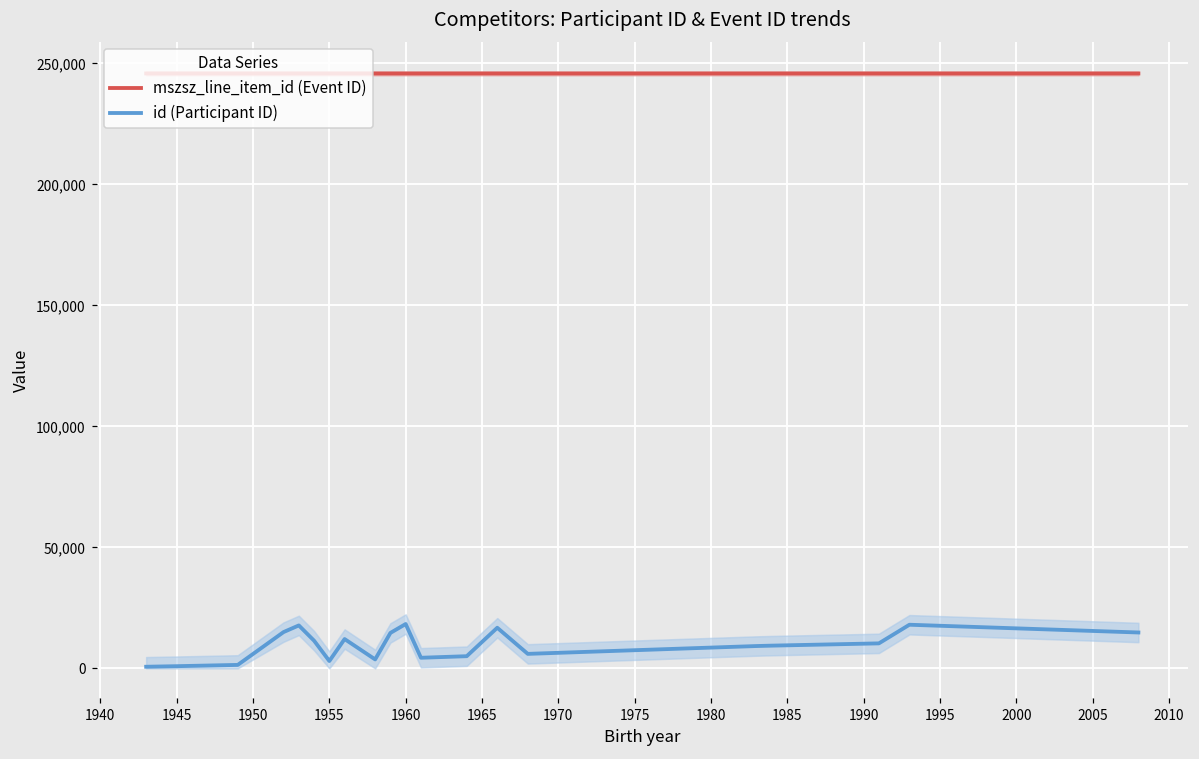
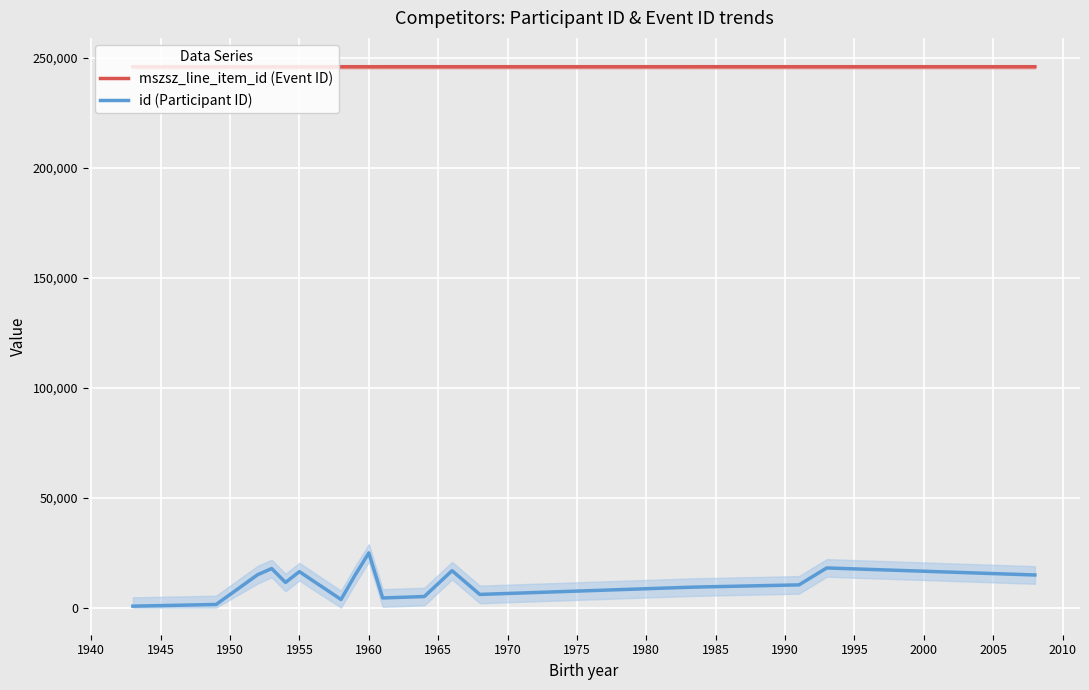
id (Participant ID), 1955: 3,000 -> 16,000
id (Participant ID), 1960: 18,000 -> 25,000
